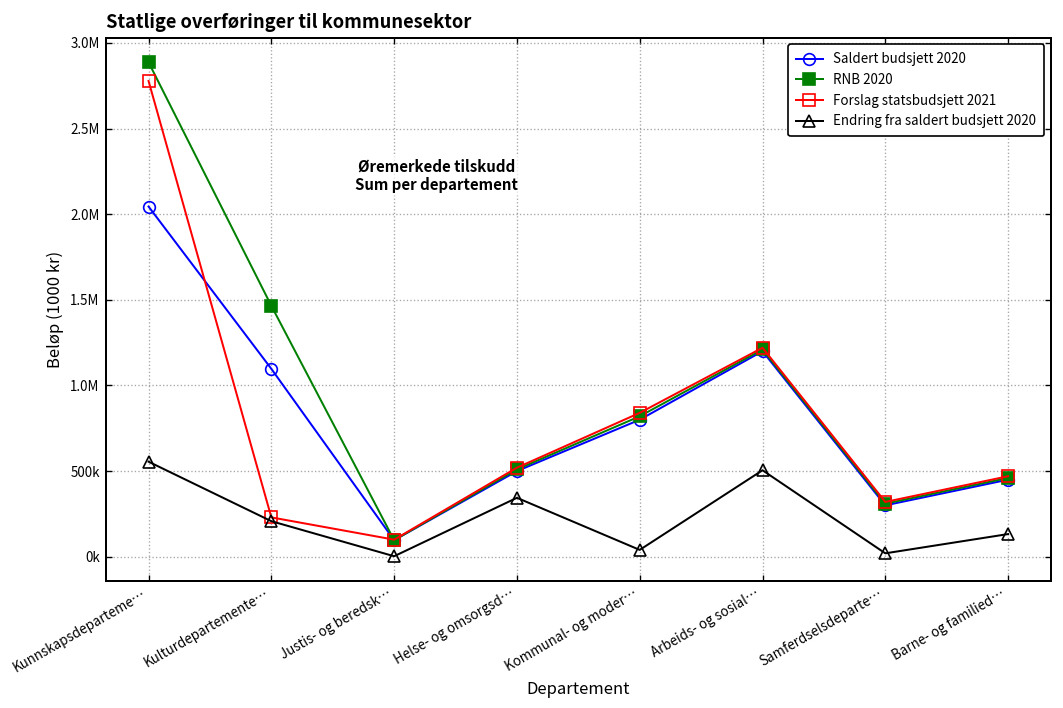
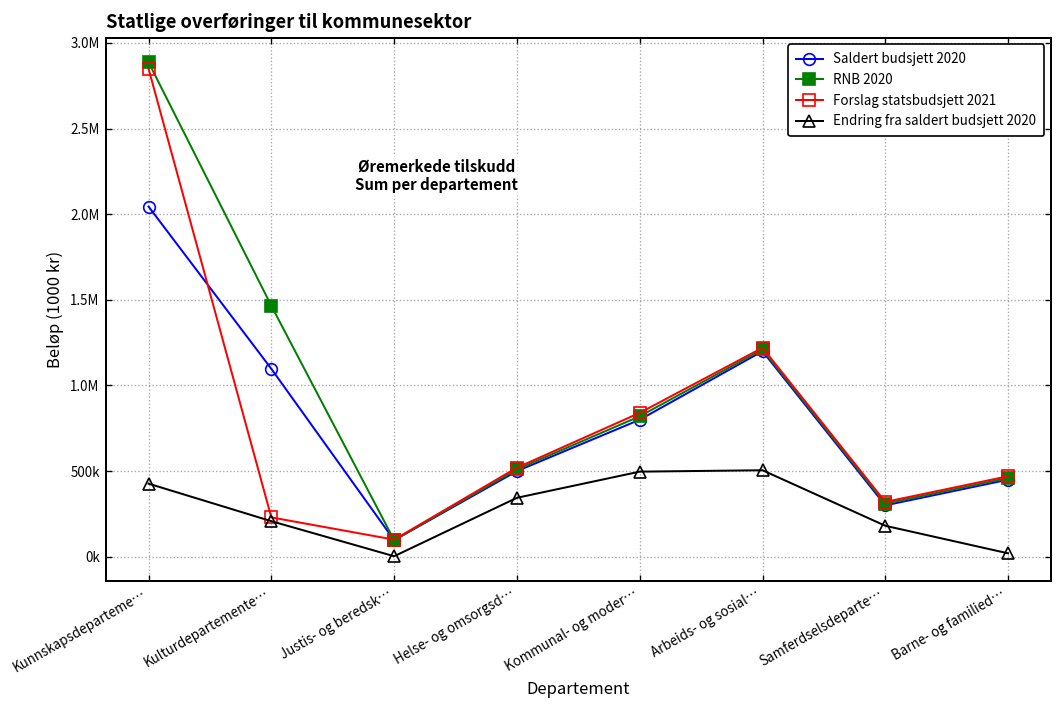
Forslag statsbudsjett 2021, Kunnskapsdeparteme…: 2780000 -> 2850000
Endring fra saldert budsjett 2020, Kunnskapsdeparteme…: 550000 -> 430000
Endring fra saldert budsjett 2020, Kommunal- og moder…: 40000 -> 500000
Endring fra saldert budsjett 2020, Samferdselsdeparte…: 20000 -> 180000
Endring fra saldert budsjett 2020, Barne- og familied…: 130000 -> 20000
